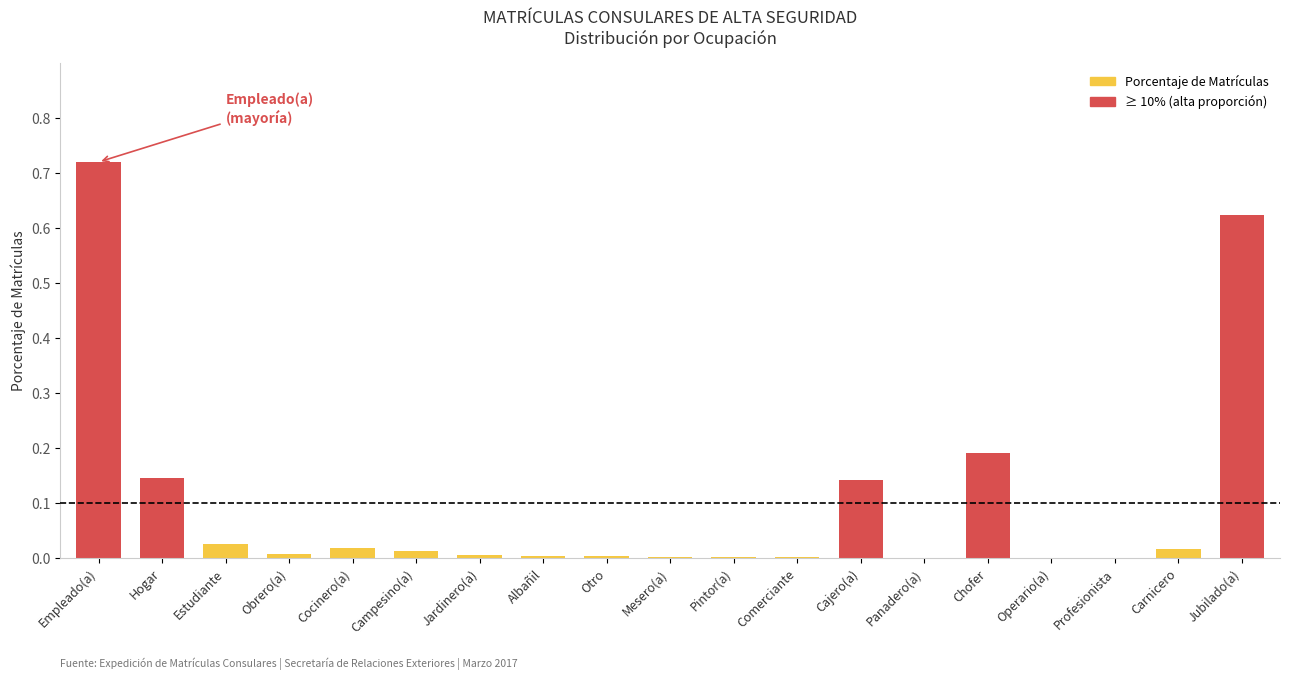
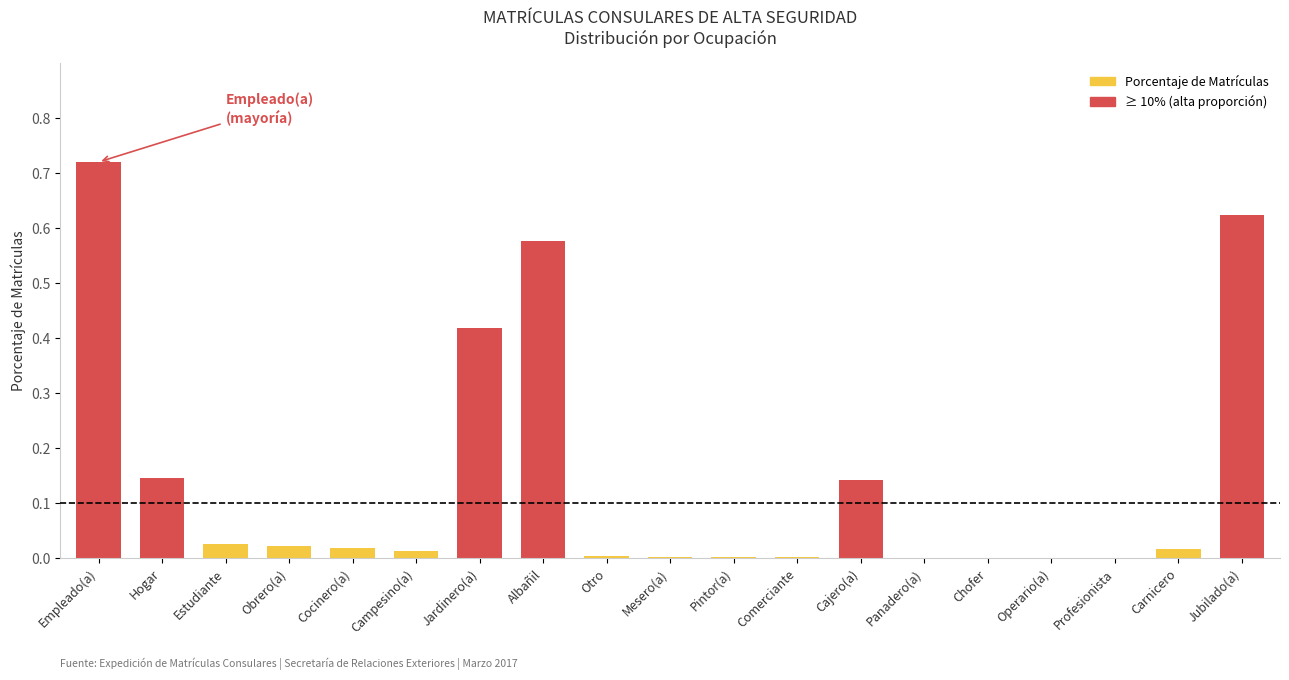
Obrero(a): 0.01 -> 0.02
Jardinero(a): 0.01 -> 0.42
Albañil: 0.00 -> 0.58
Chofer: 0.19 -> 0.00
